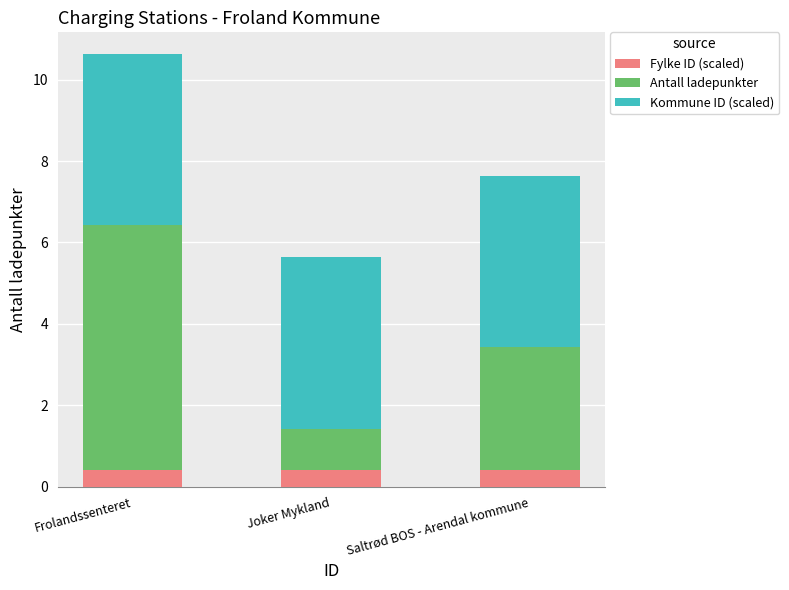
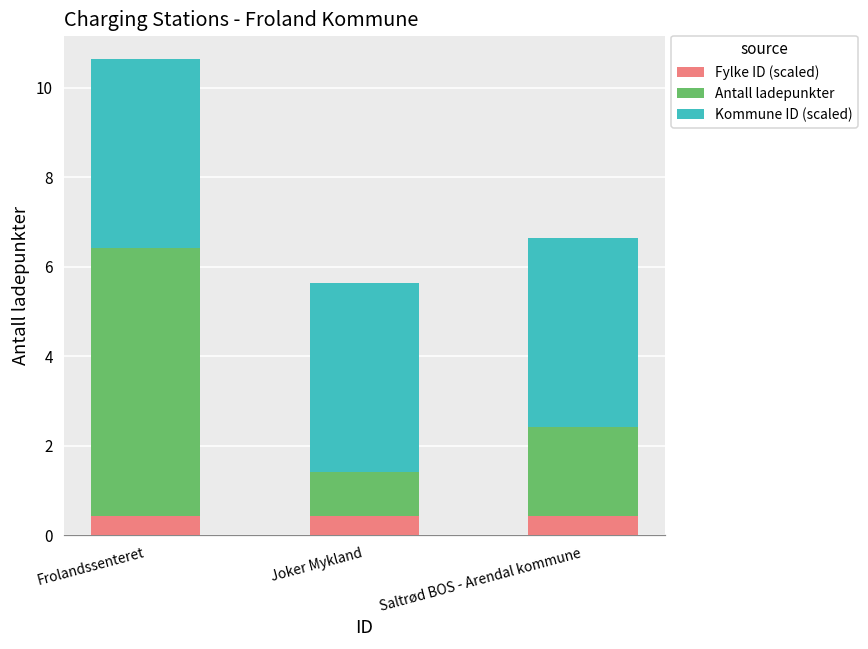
Antall ladepunkter, Saltrød BOS - Arendal kommune: 3 -> 2
